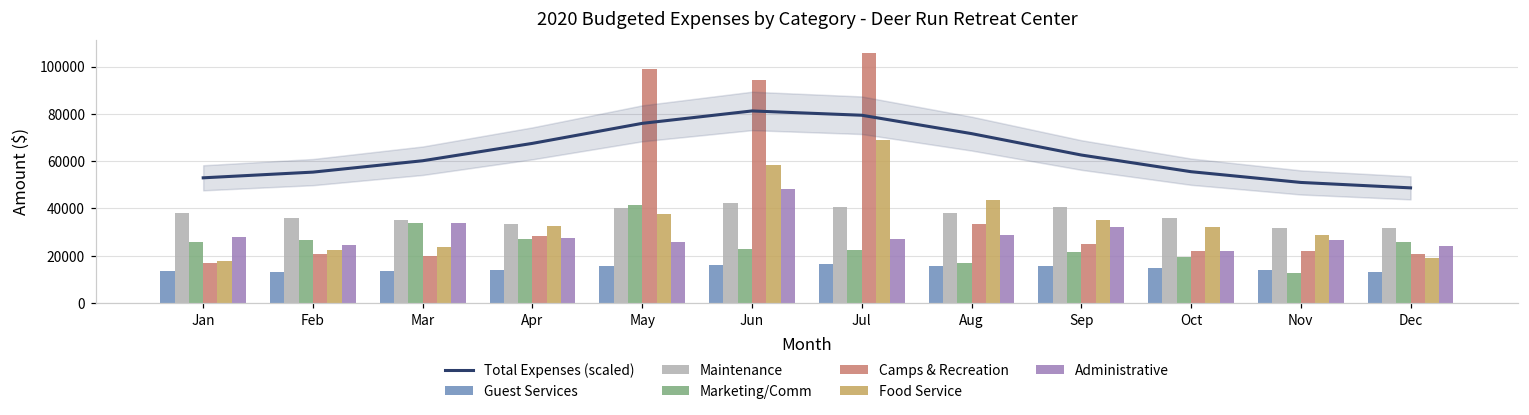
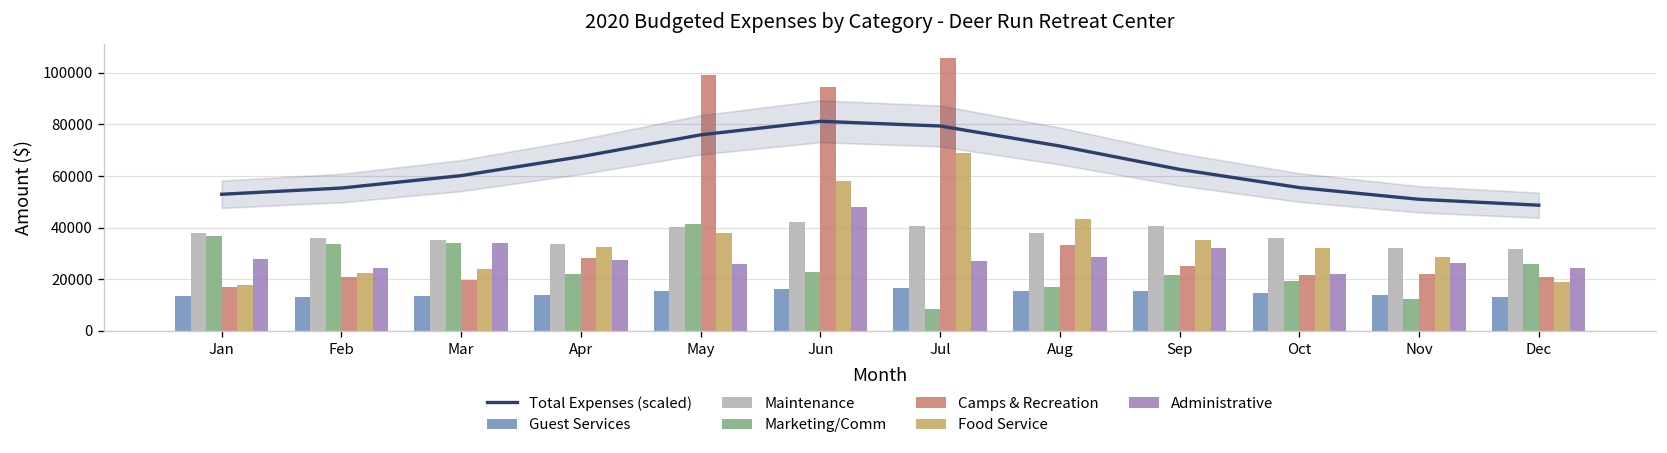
Marketing/Comm, Jan: 26000 -> 37000
Marketing/Comm, Feb: 27000 -> 34000
Marketing/Comm, Apr: 27000 -> 22000
Marketing/Comm, Jul: 22000 -> 9000
